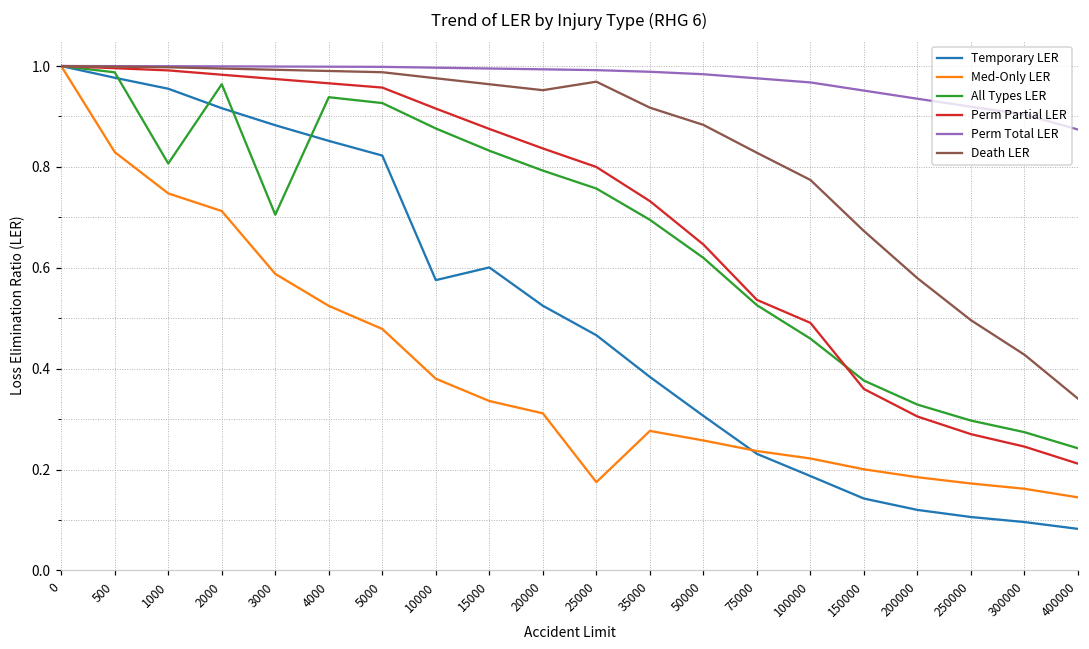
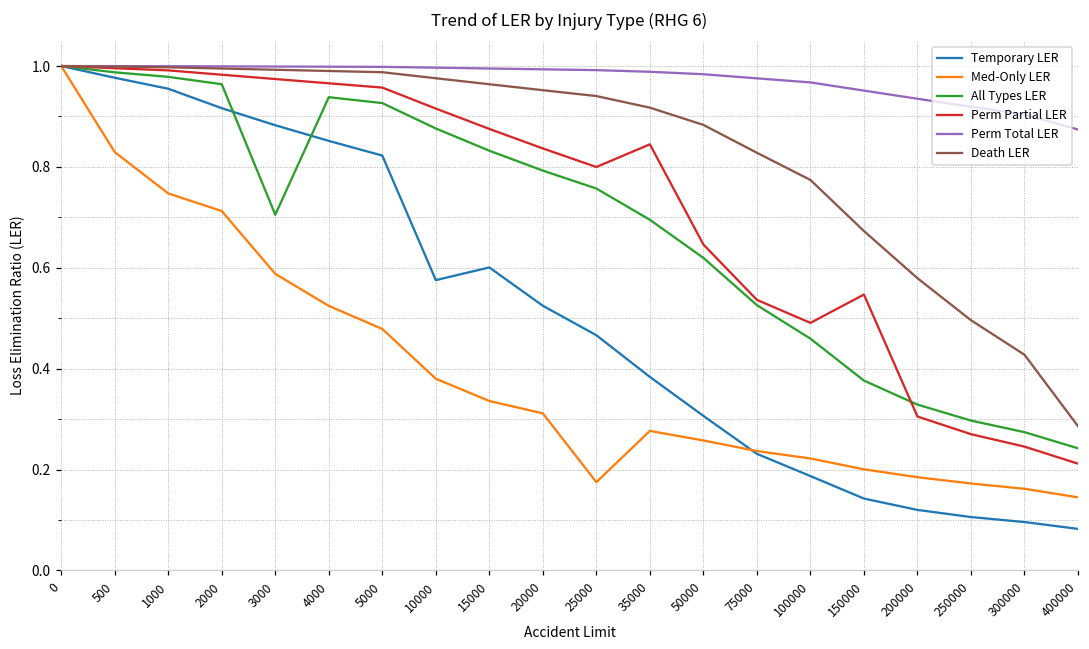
All Types LER, 1000: 0.81 -> 0.98
Death LER, 25000: 0.97 -> 0.94
Perm Partial LER, 35000: 0.73 -> 0.84
Perm Partial LER, 150000: 0.36 -> 0.55
Death LER, 400000: 0.34 -> 0.29
